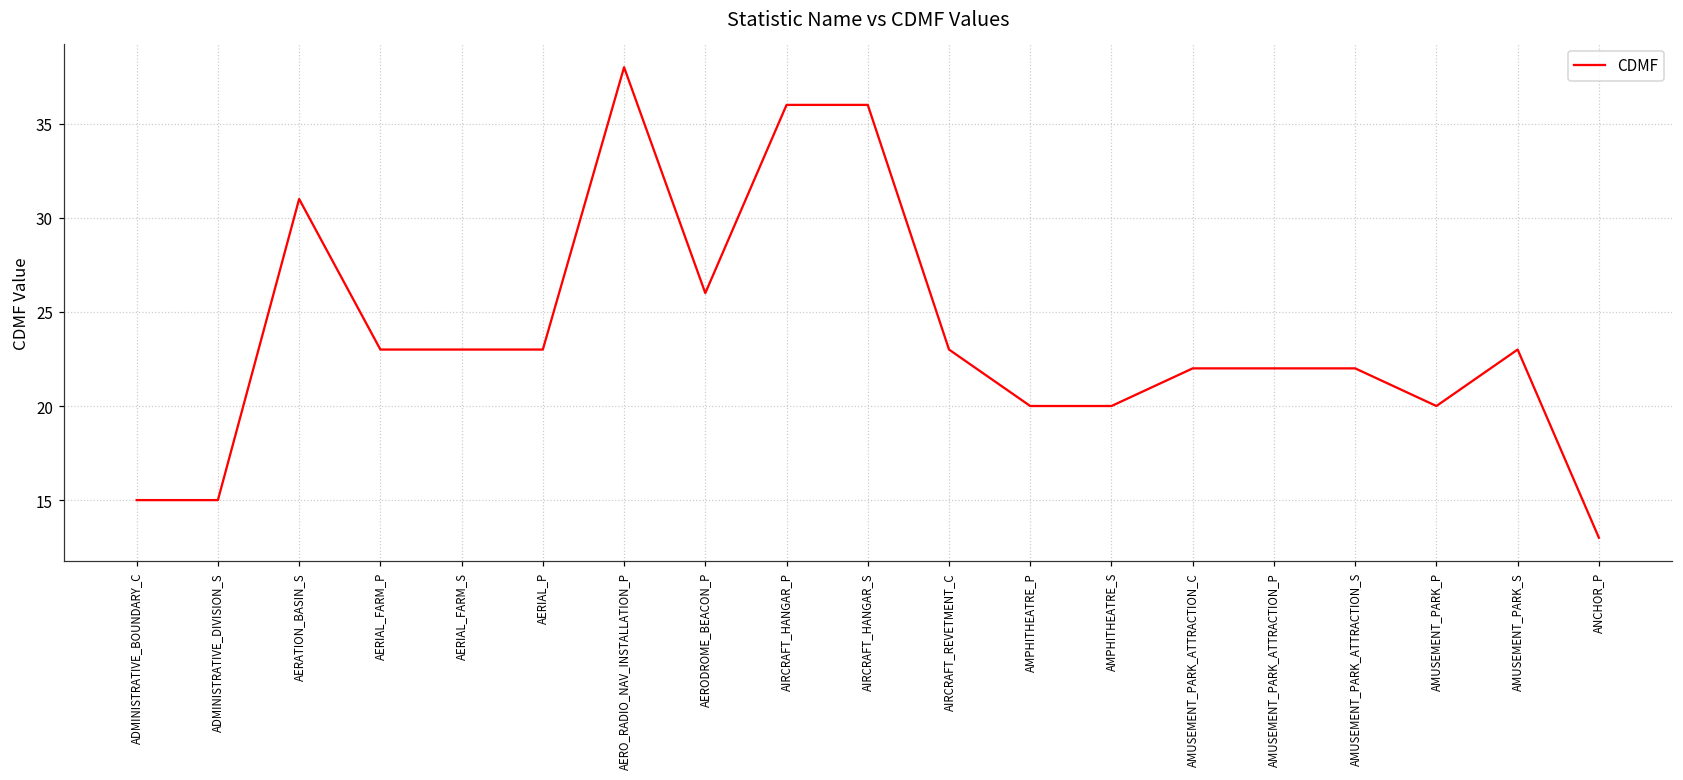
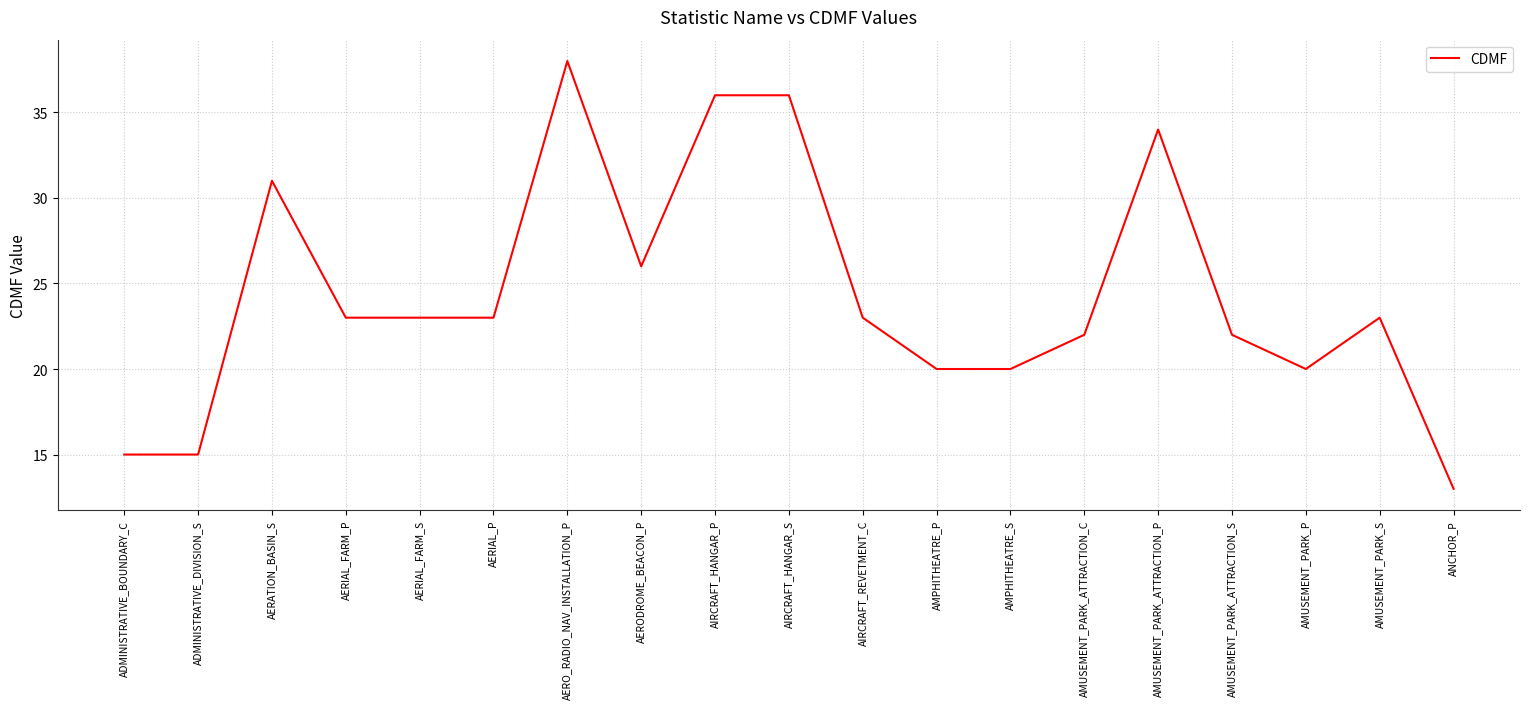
AMUSEMENT_PARK_ATTRACTION_P: 22 -> 34
